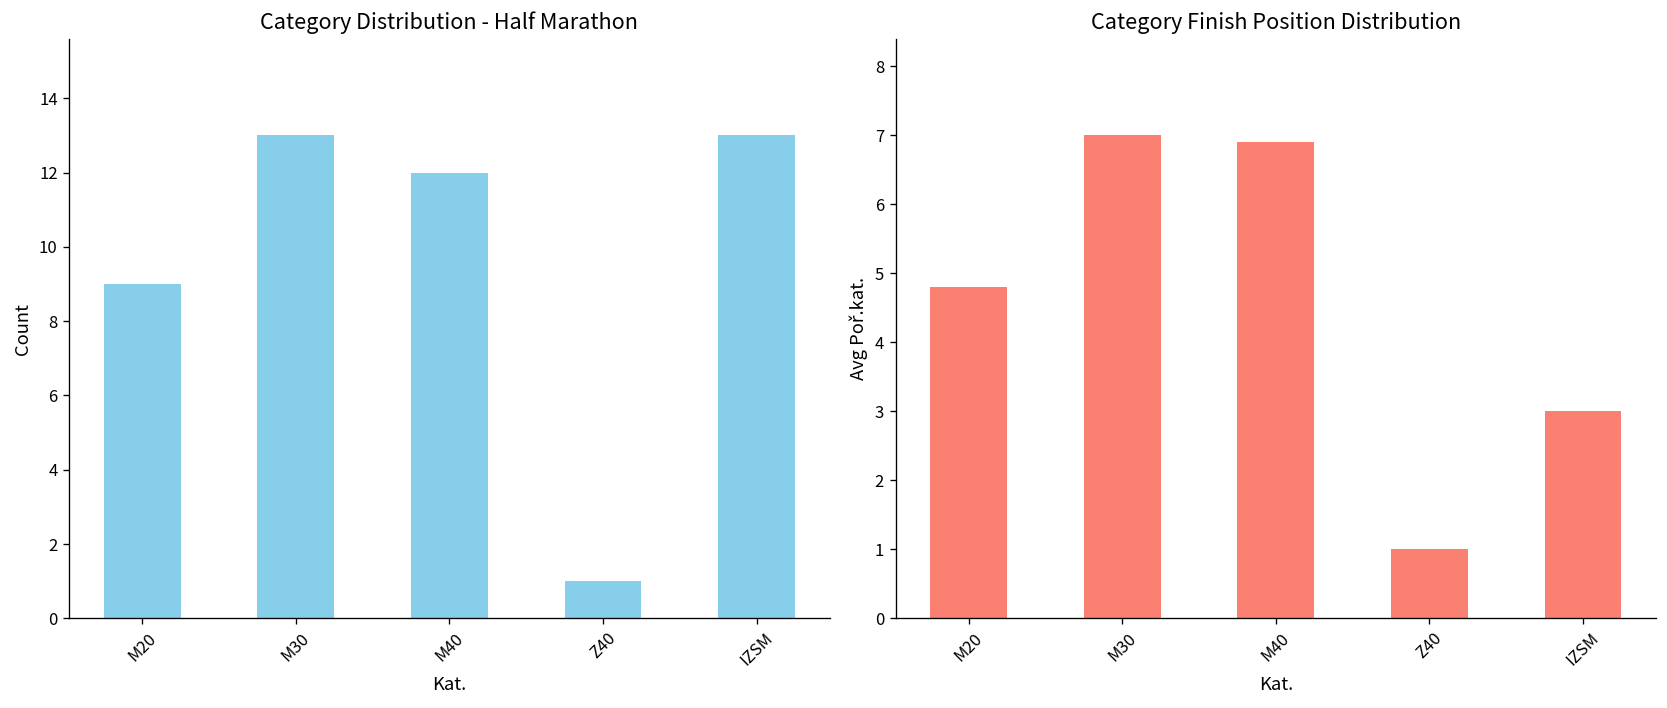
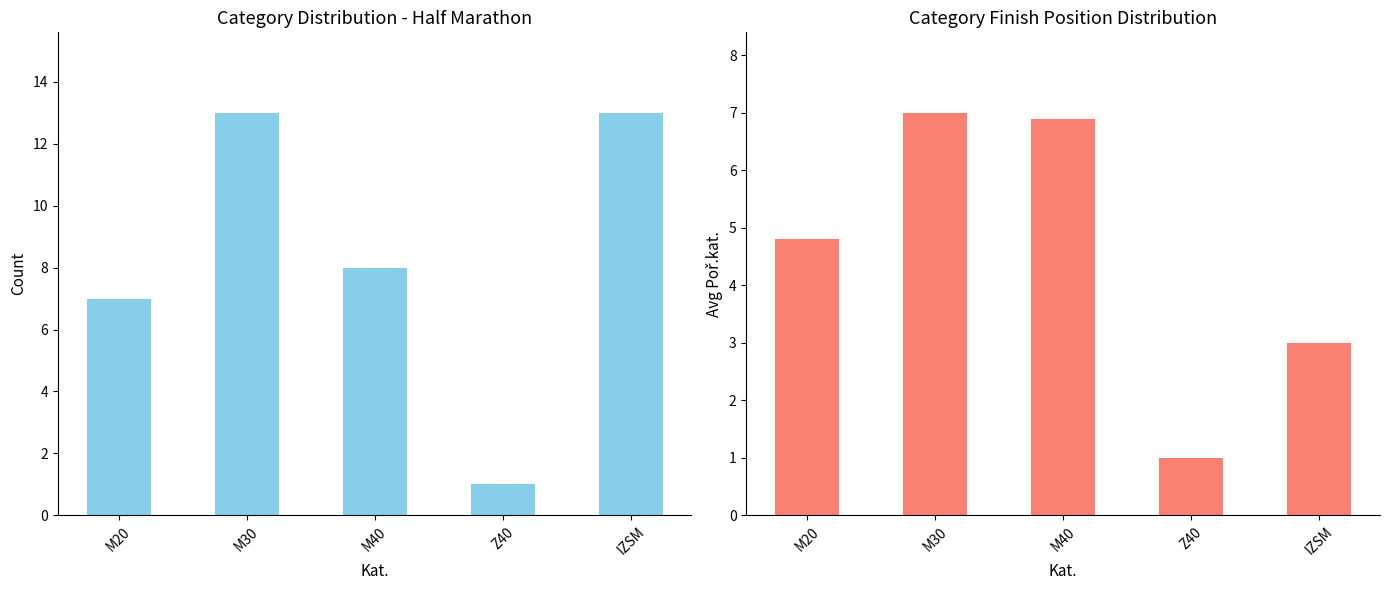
Category Distribution - Half Marathon, M20: 9 -> 7
Category Distribution - Half Marathon, M40: 12 -> 8
